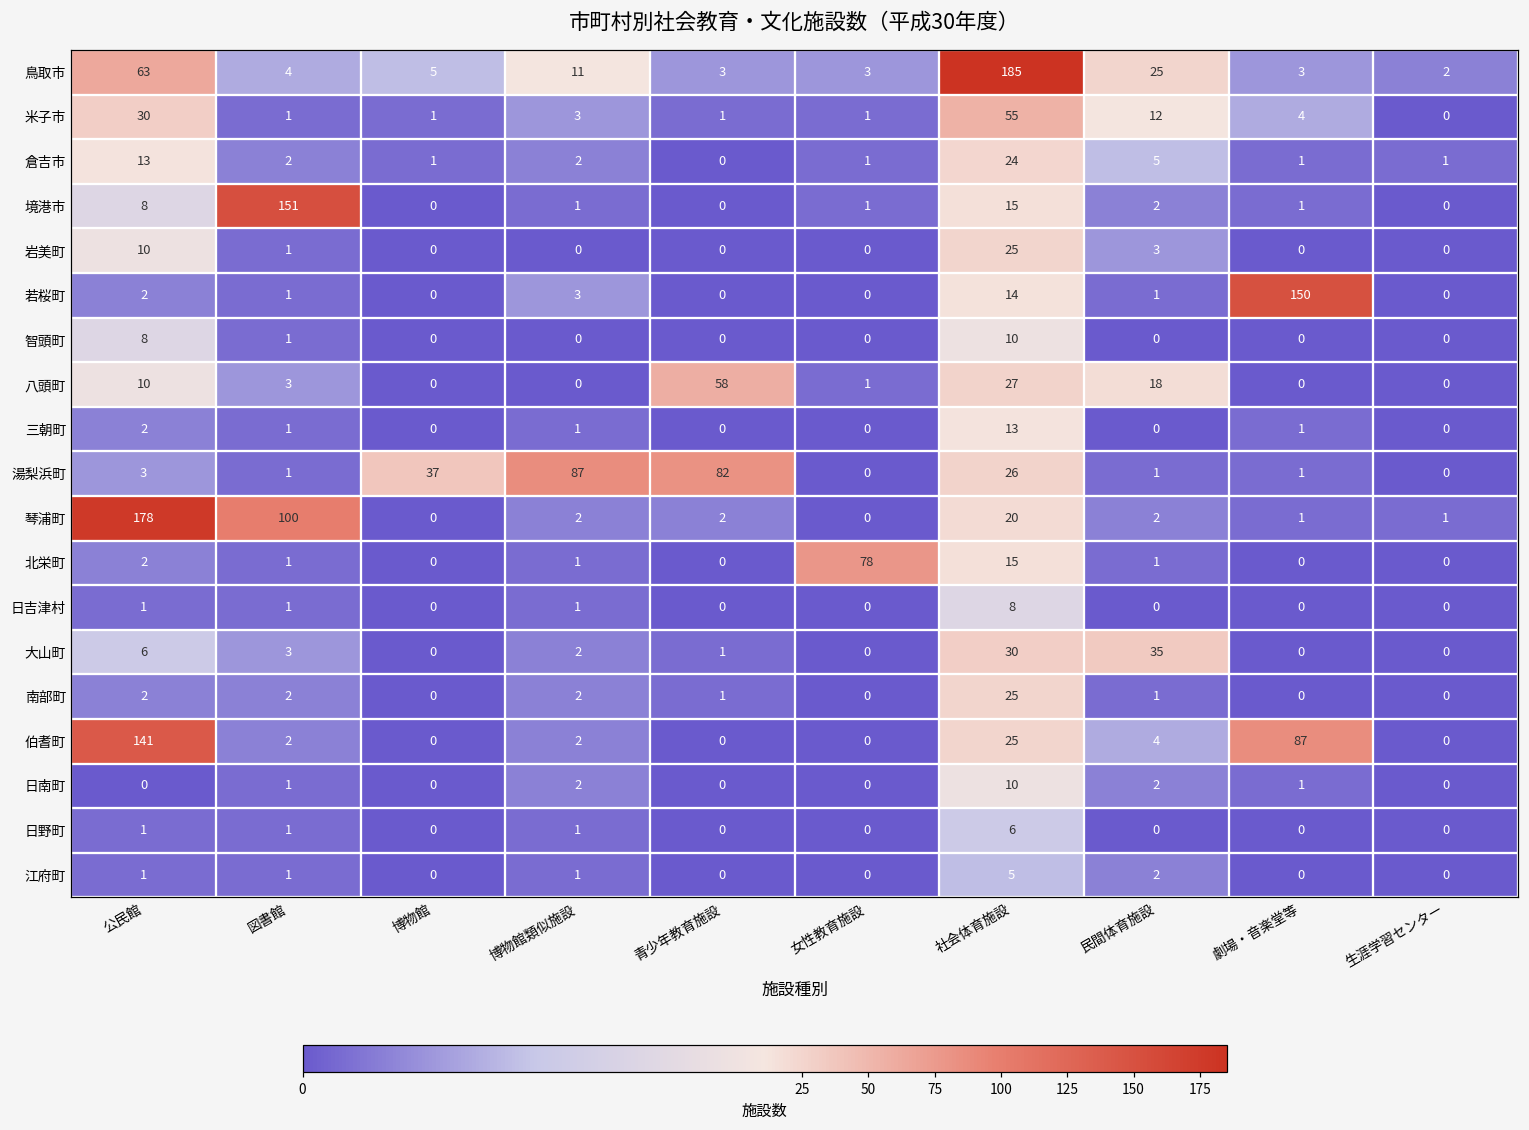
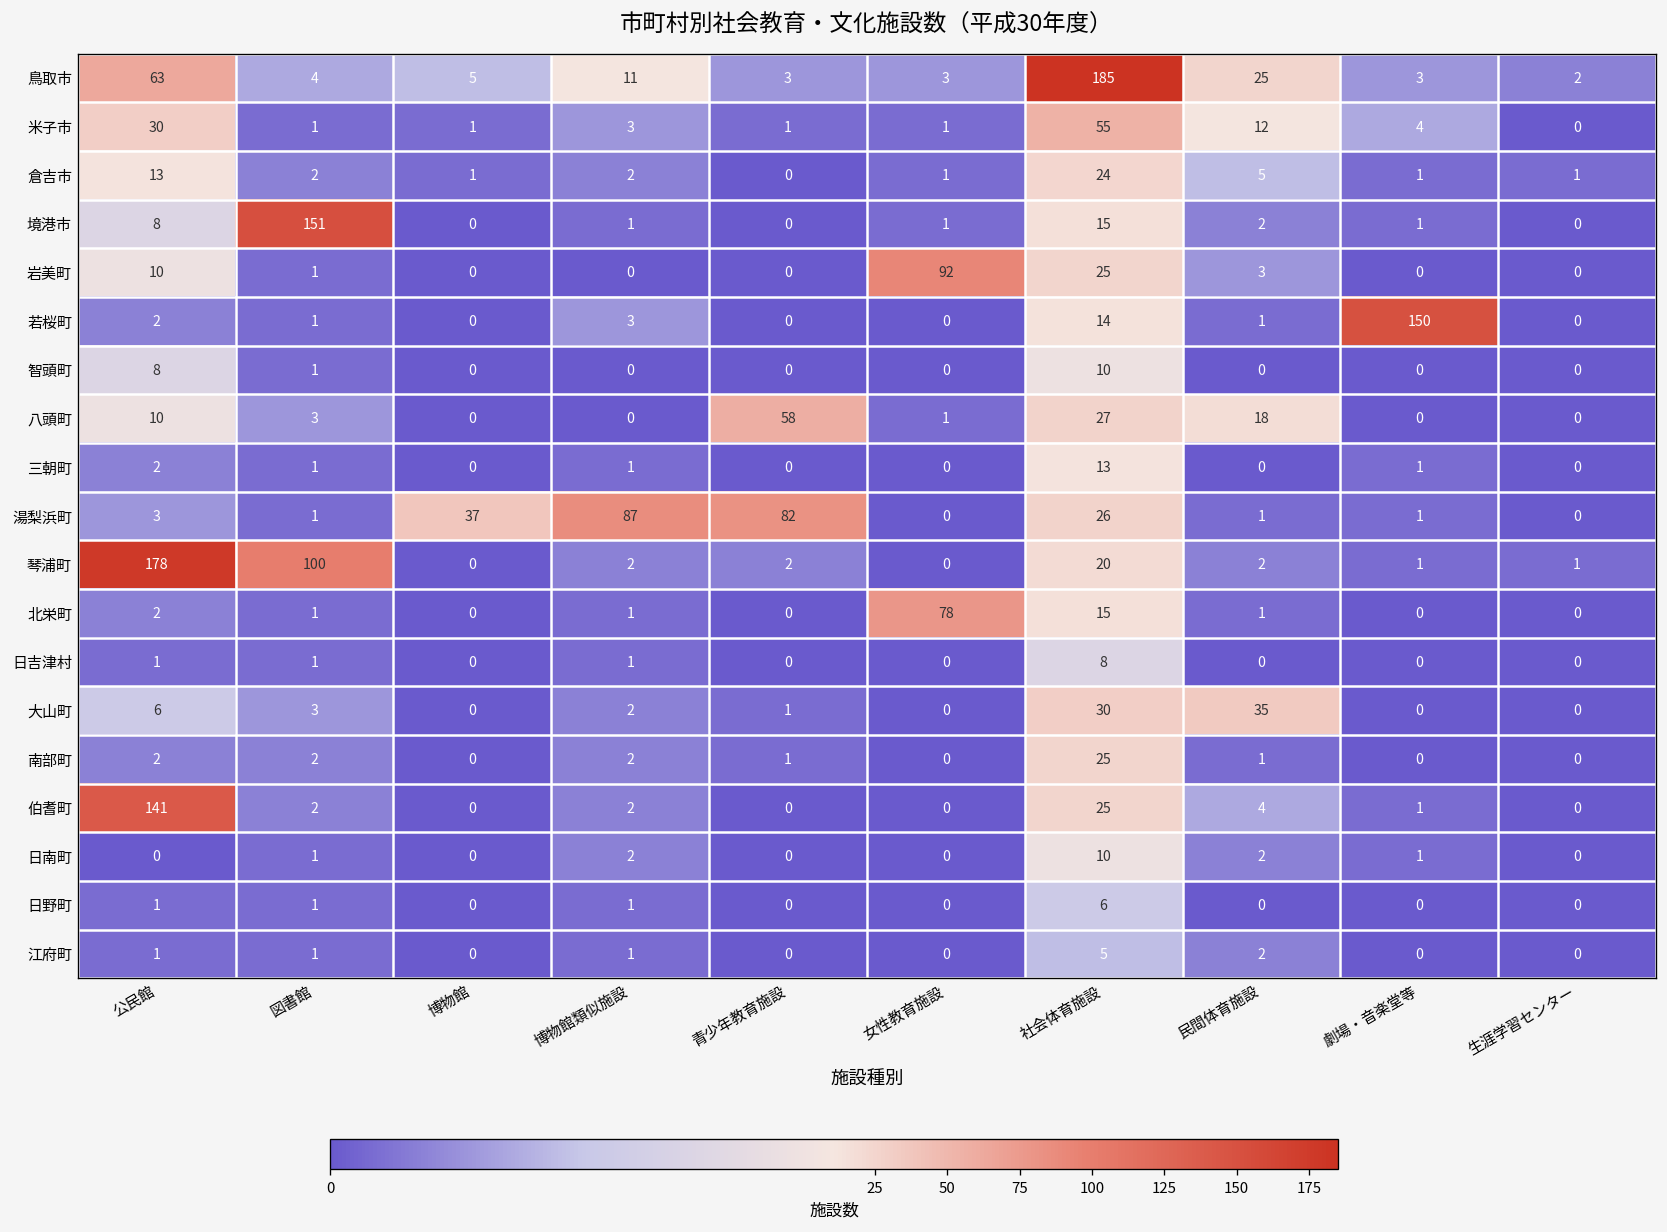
岩美町, 女性教育施設: 0 -> 92
伯耆町, 劇場・音楽堂等: 87 -> 1
